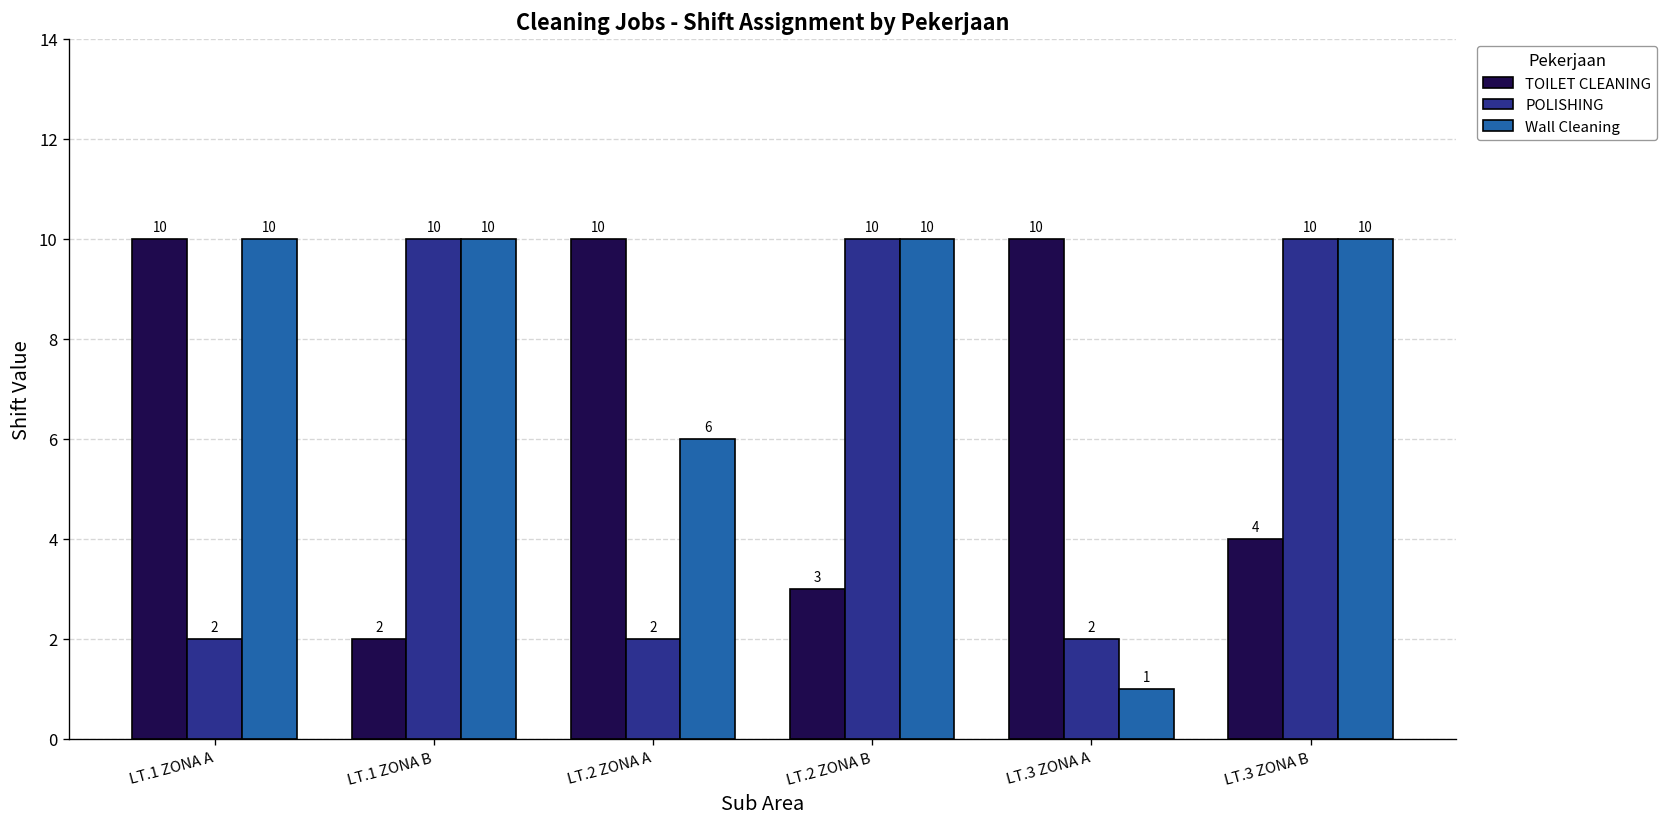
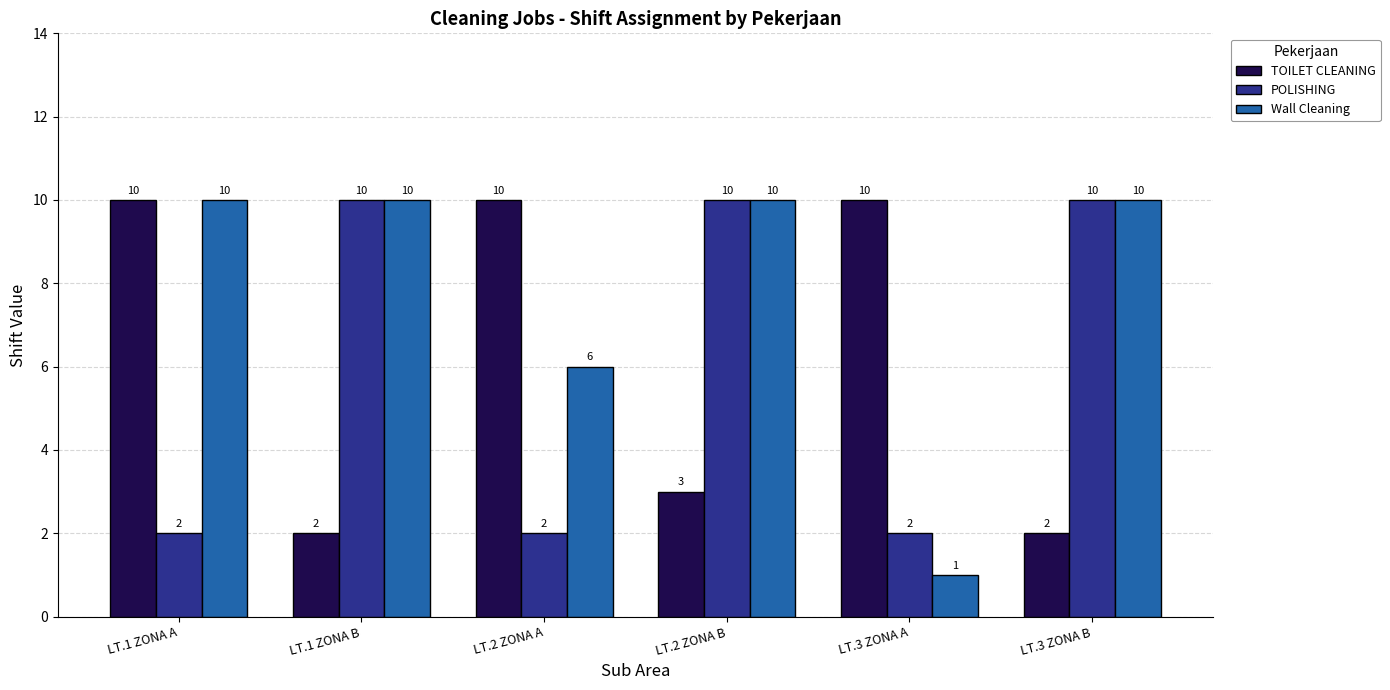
TOILET CLEANING, LT.3 ZONA B: 4 -> 2
